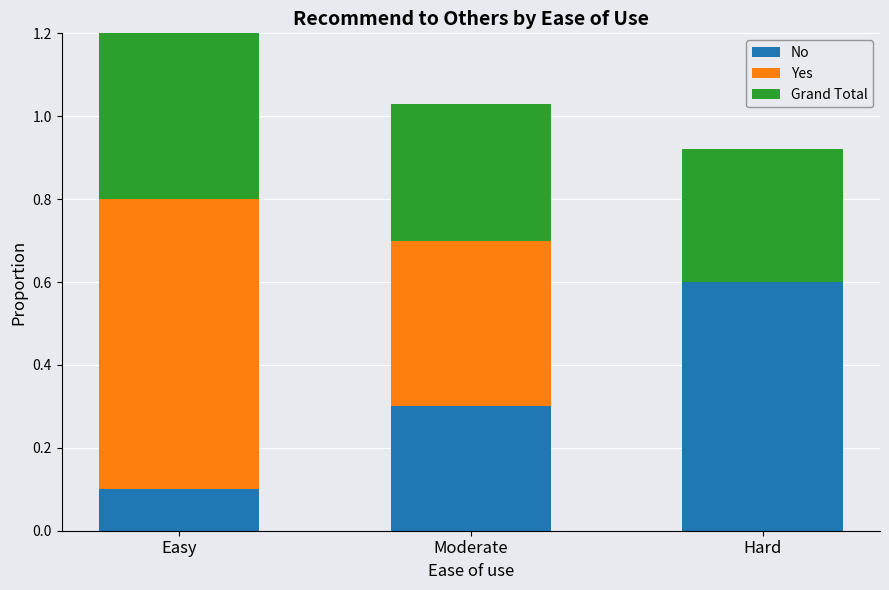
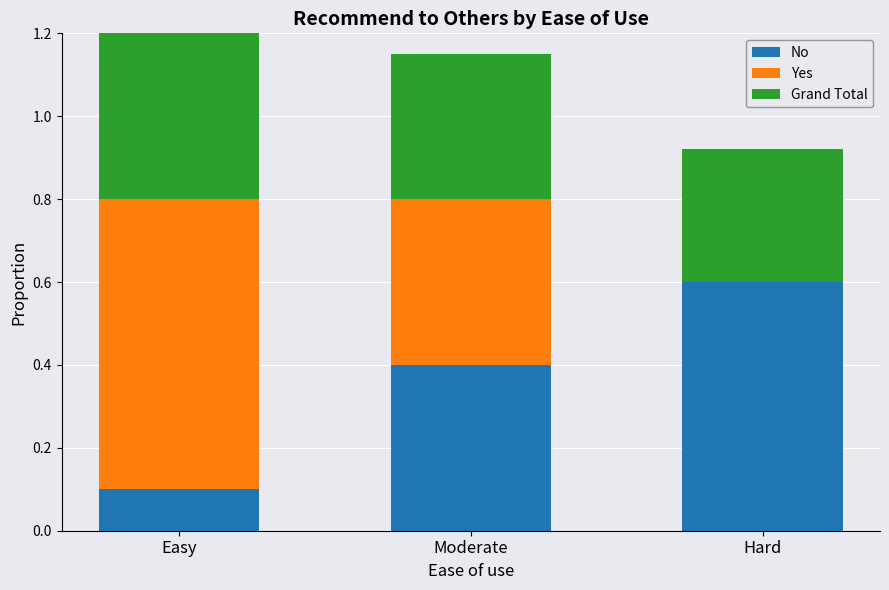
No, Moderate: 0.3 -> 0.4
Grand Total, Moderate: 0.33 -> 0.35
